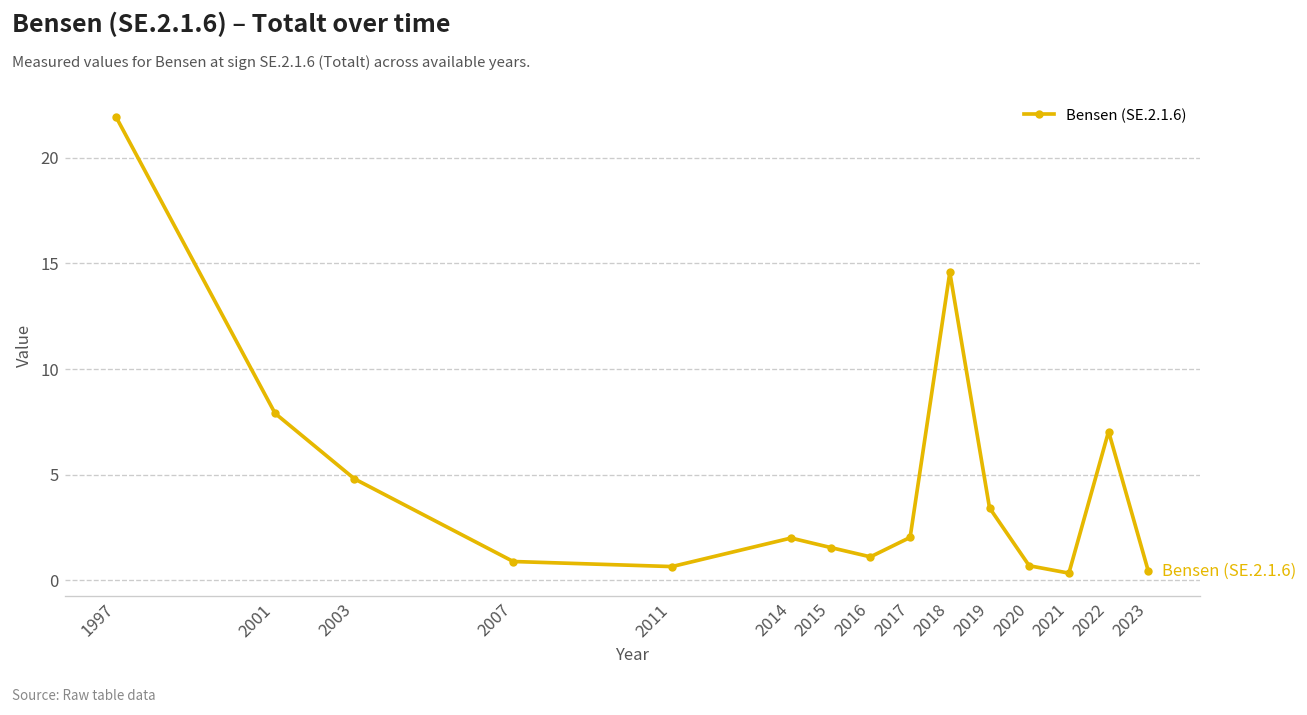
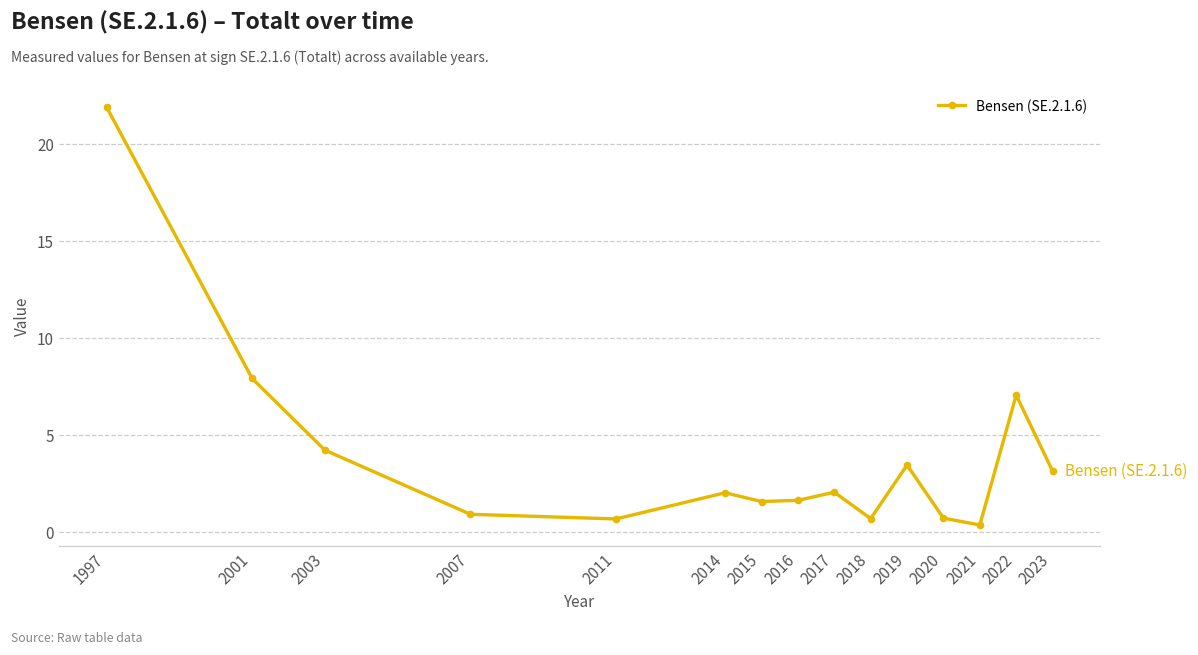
2003: 4.8 -> 4.2
2016: 1.1 -> 1.6
2018: 14.6 -> 0.7
2023: 0.4 -> 3.1
